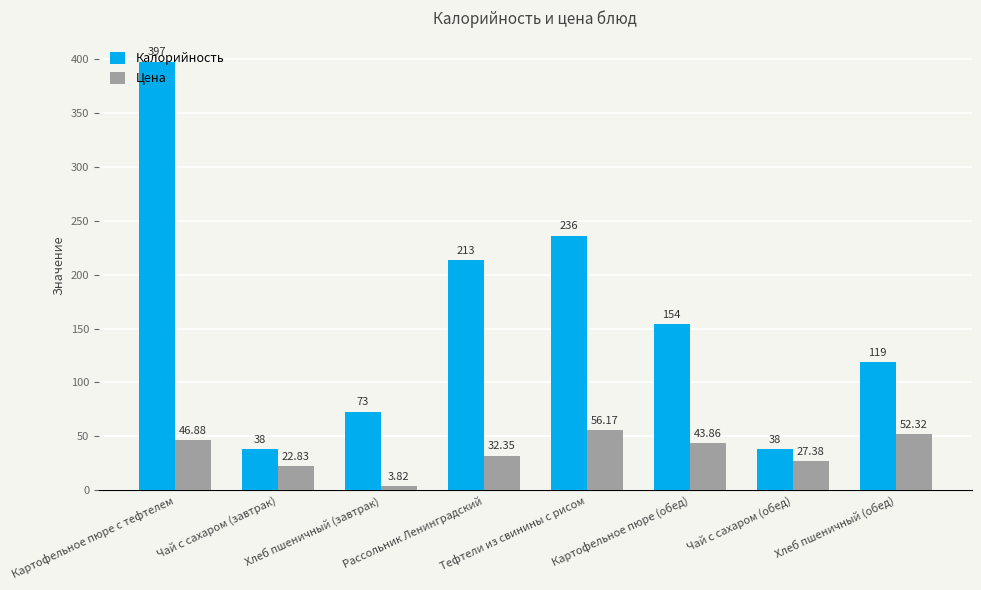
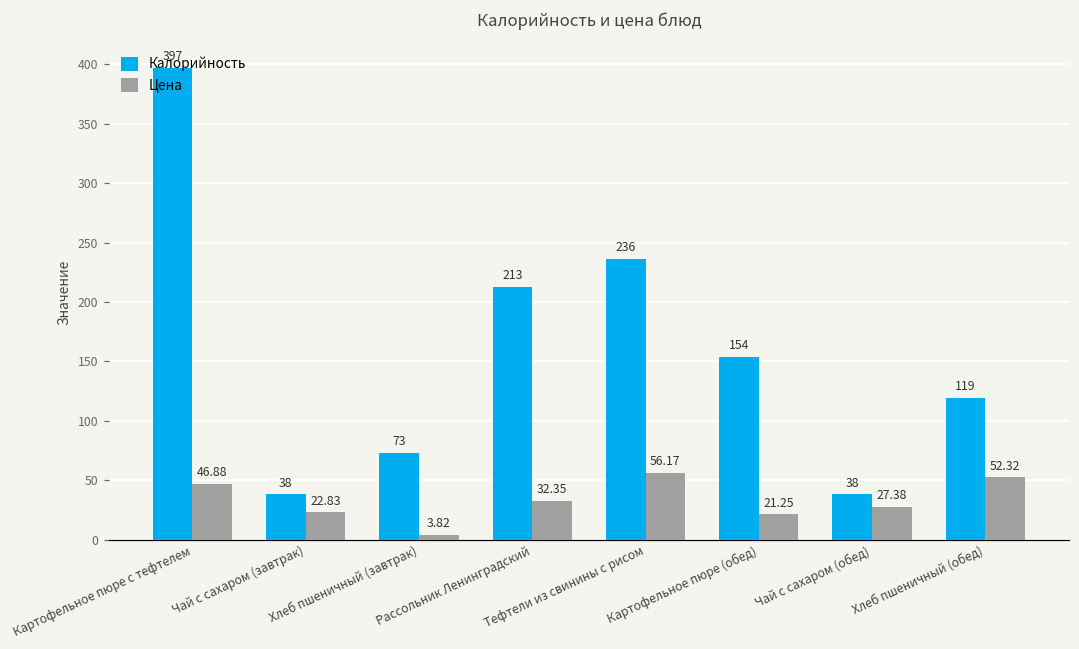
Цена, Картофельное пюре (обед): 43.86 -> 21.25
